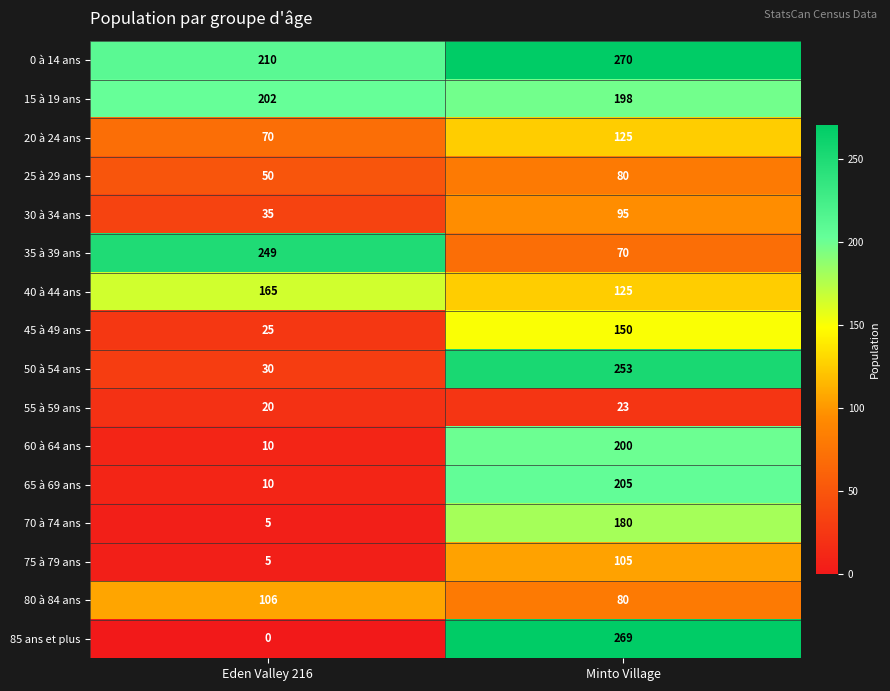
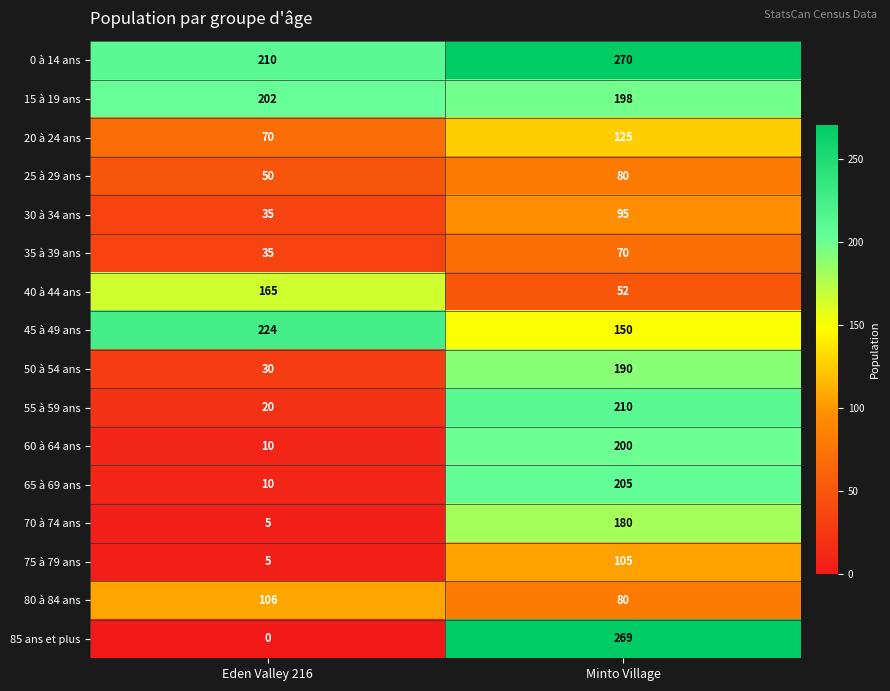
35 à 39 ans, Eden Valley 216: 249 -> 35
40 à 44 ans, Minto Village: 125 -> 52
45 à 49 ans, Eden Valley 216: 25 -> 224
50 à 54 ans, Minto Village: 253 -> 190
55 à 59 ans, Minto Village: 23 -> 210
